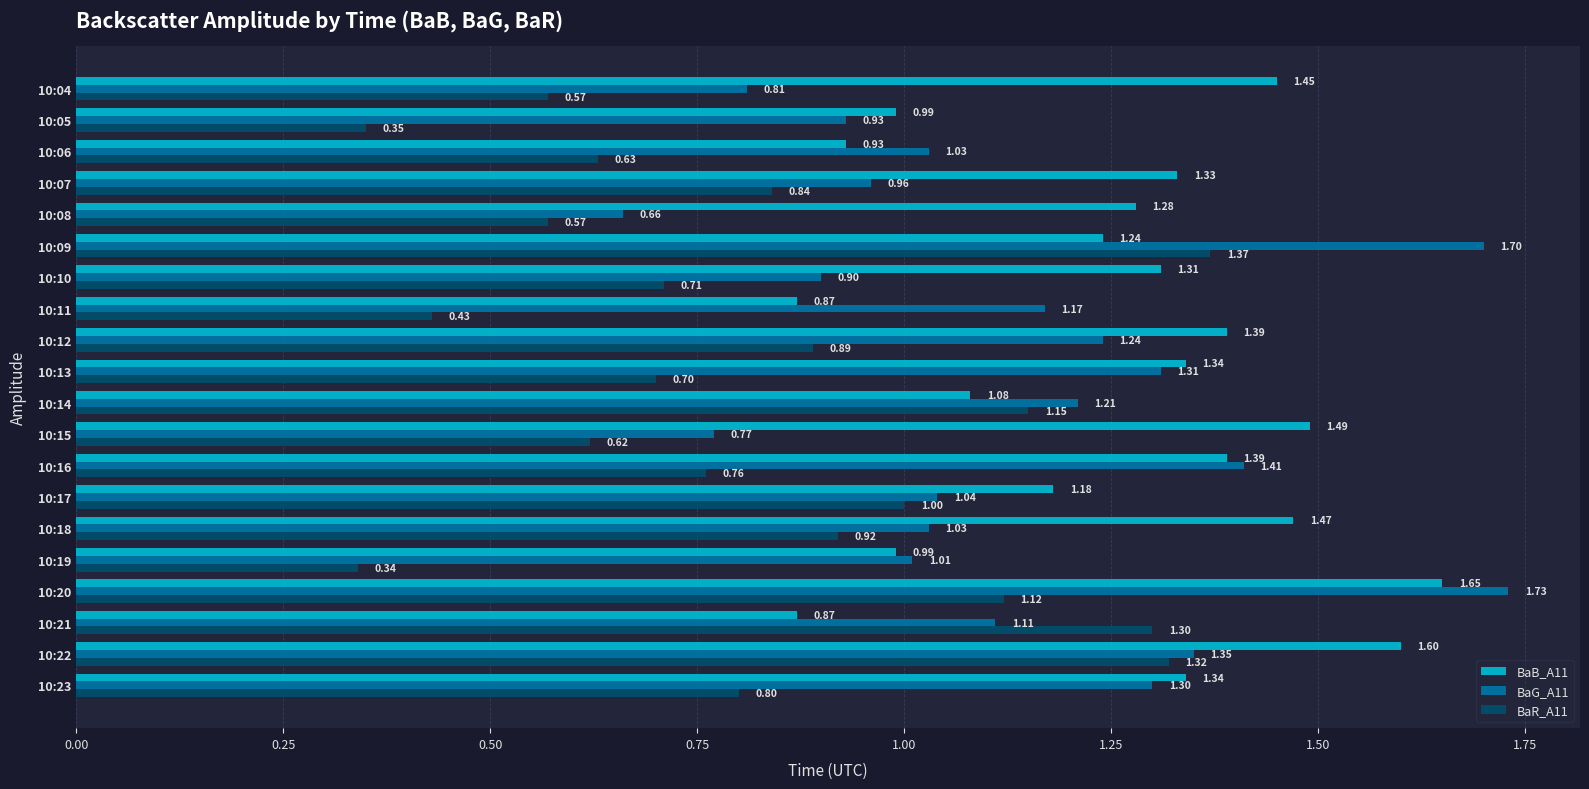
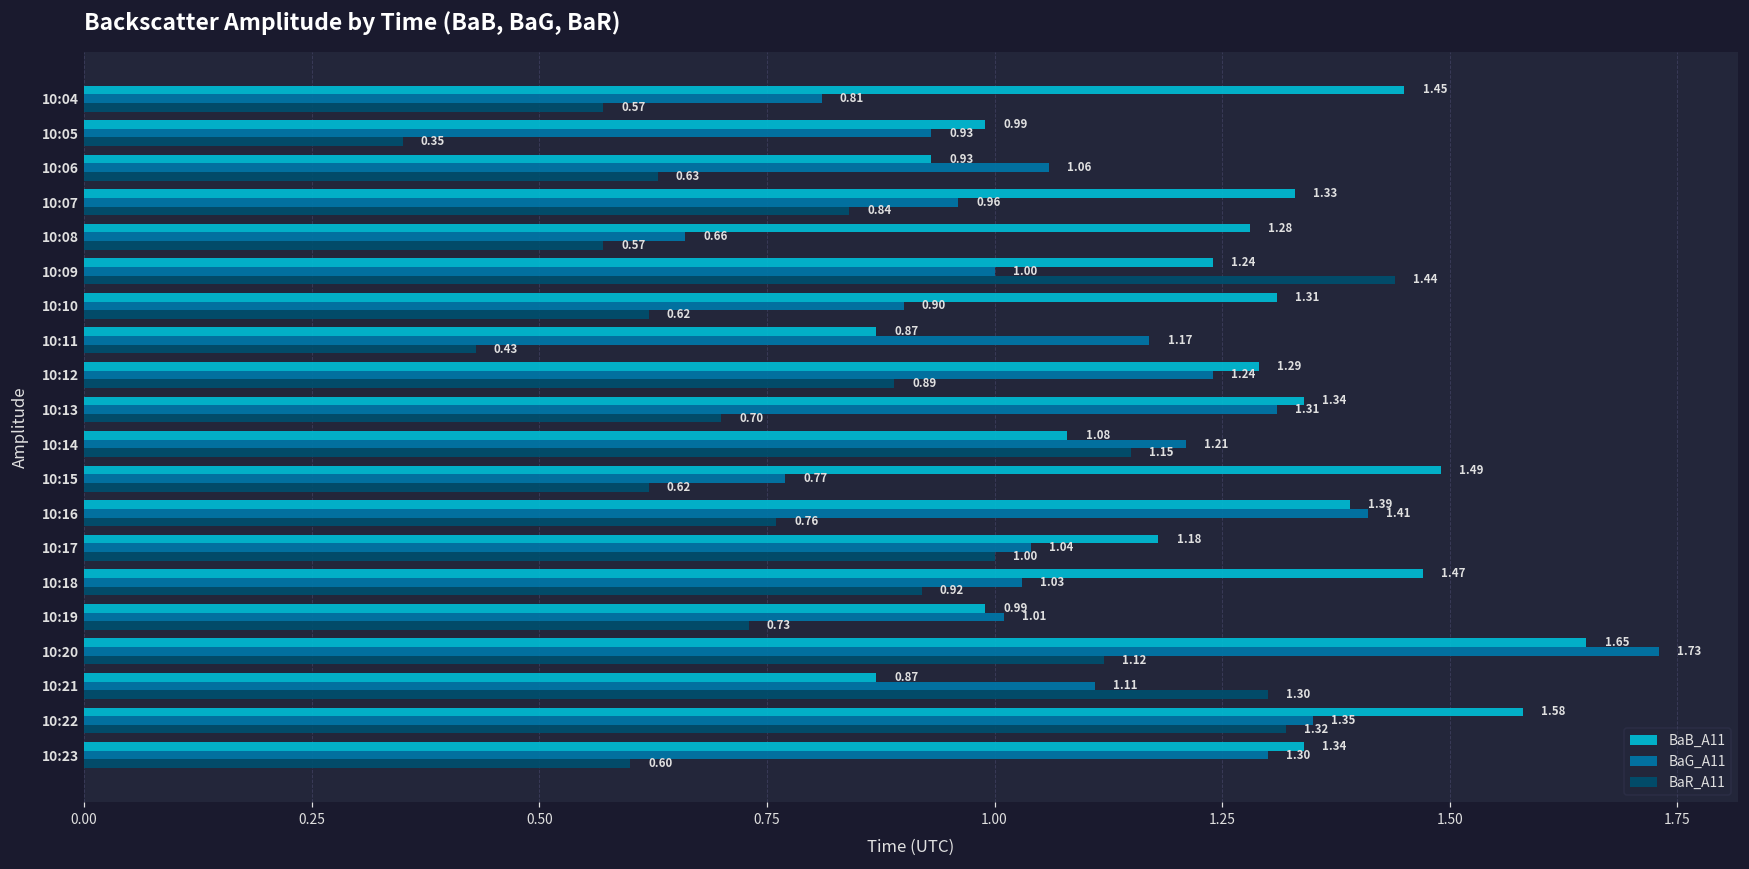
BaG_A11, 10:06: 1.03 -> 1.06
BaG_A11, 10:09: 1.70 -> 1.00
BaR_A11, 10:09: 1.37 -> 1.44
BaR_A11, 10:10: 0.71 -> 0.62
BaB_A11, 10:12: 1.39 -> 1.29
BaR_A11, 10:19: 0.34 -> 0.73
BaB_A11, 10:22: 1.60 -> 1.58
BaR_A11, 10:23: 0.80 -> 0.60
